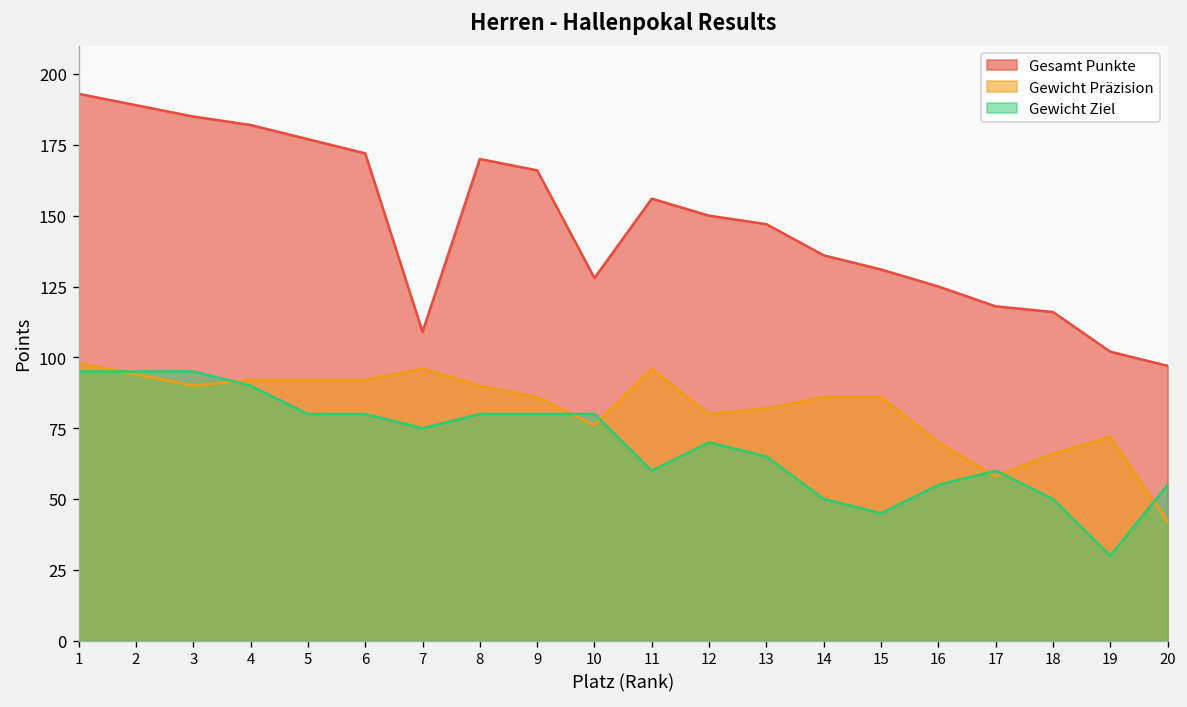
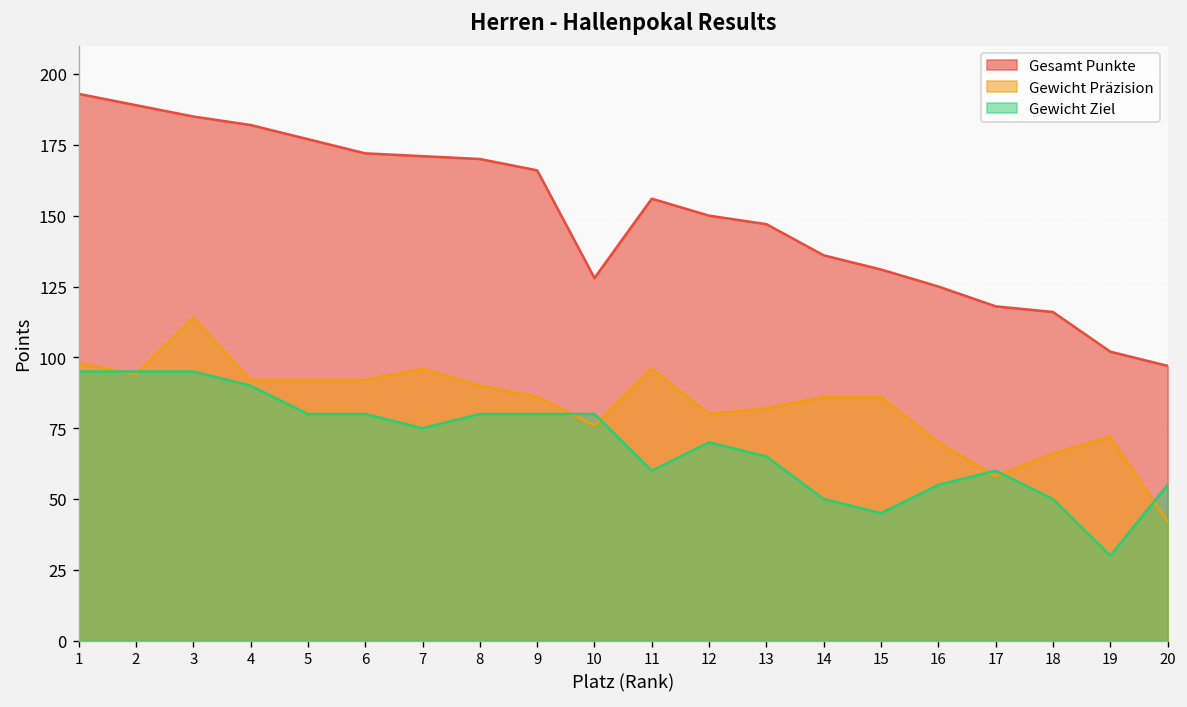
Gewicht Präzision, 3: 90 -> 114
Gesamt Punkte, 7: 109 -> 171
